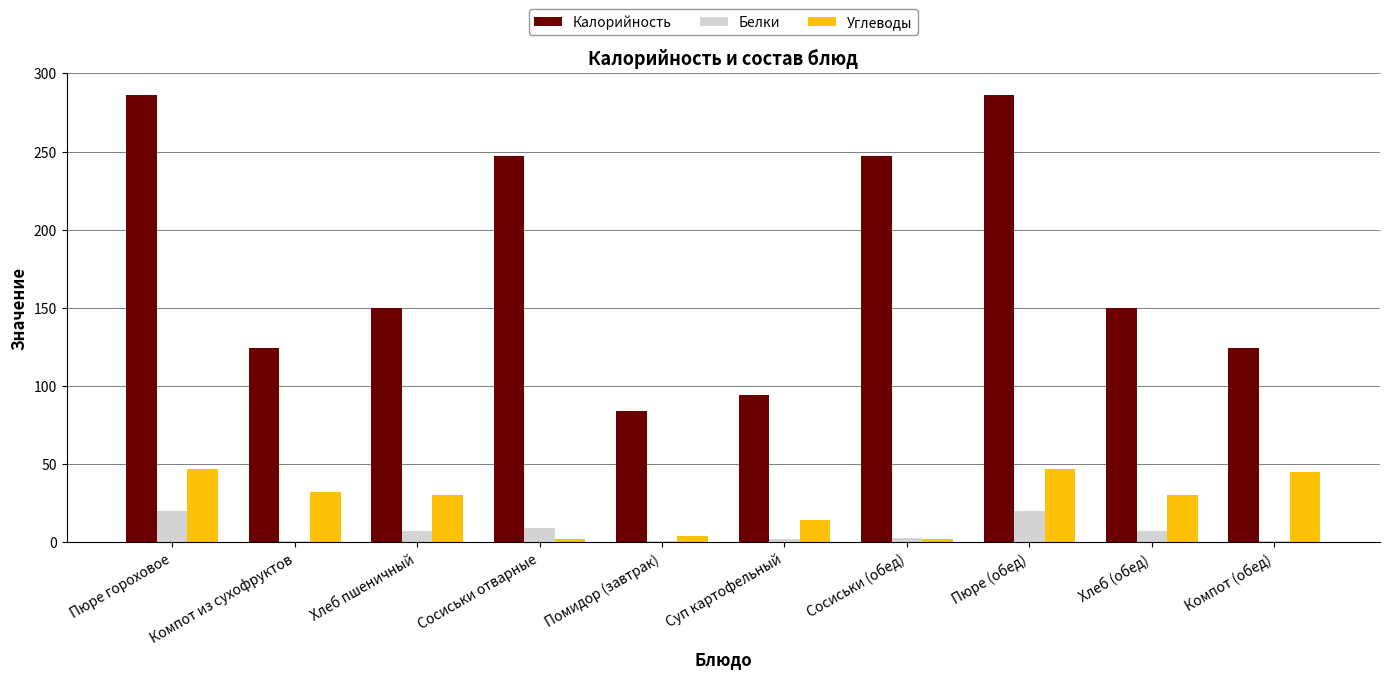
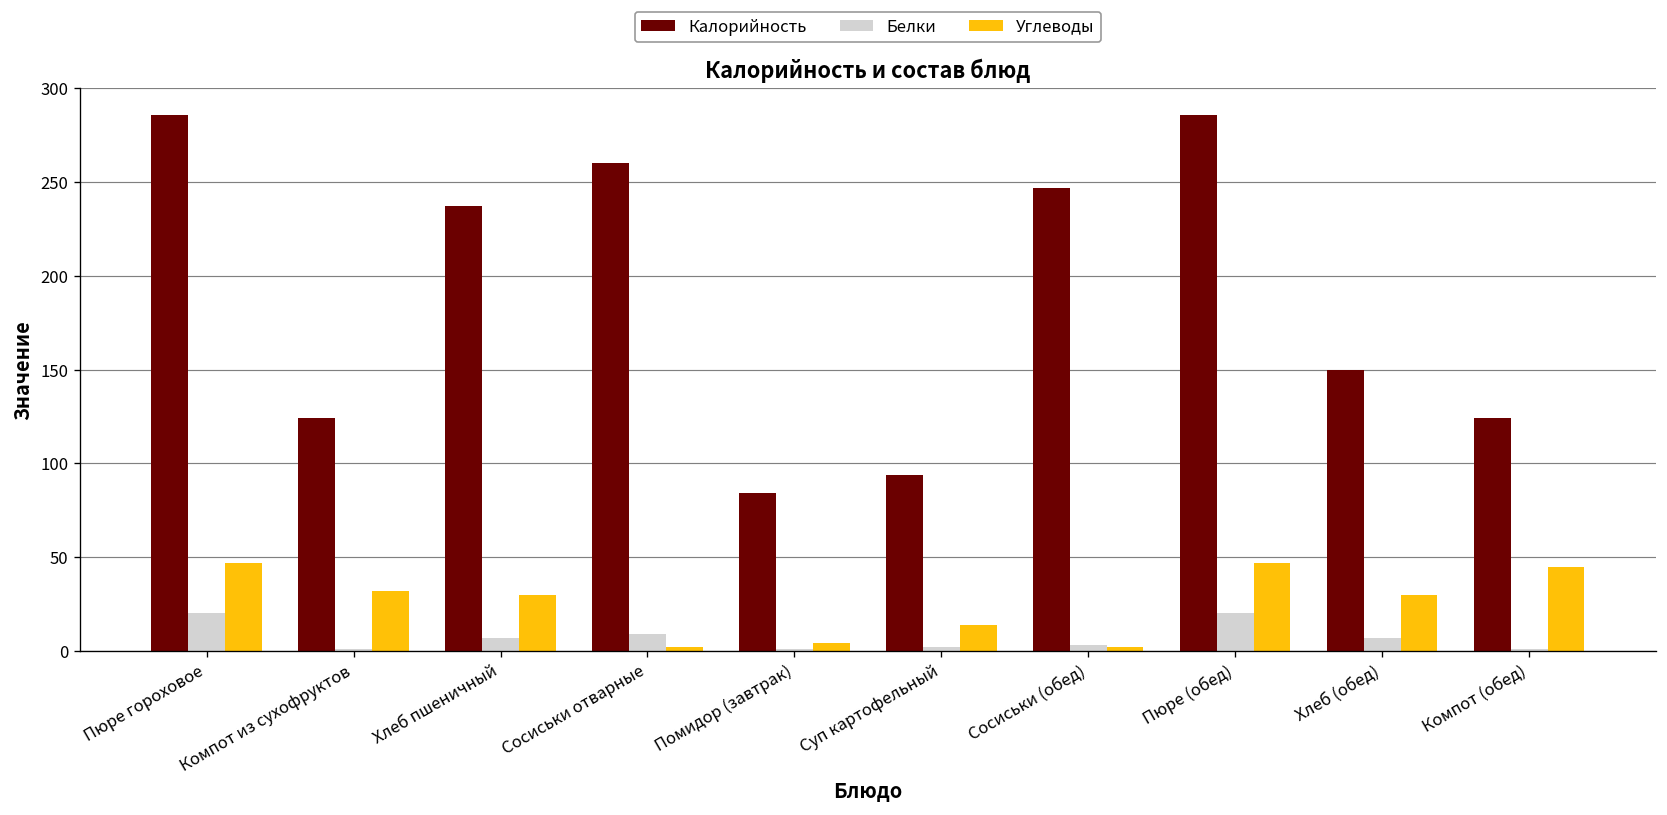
Калорийность, Хлеб пшеничный: 150 -> 237
Калорийность, Сосиськи отварные: 247 -> 260
